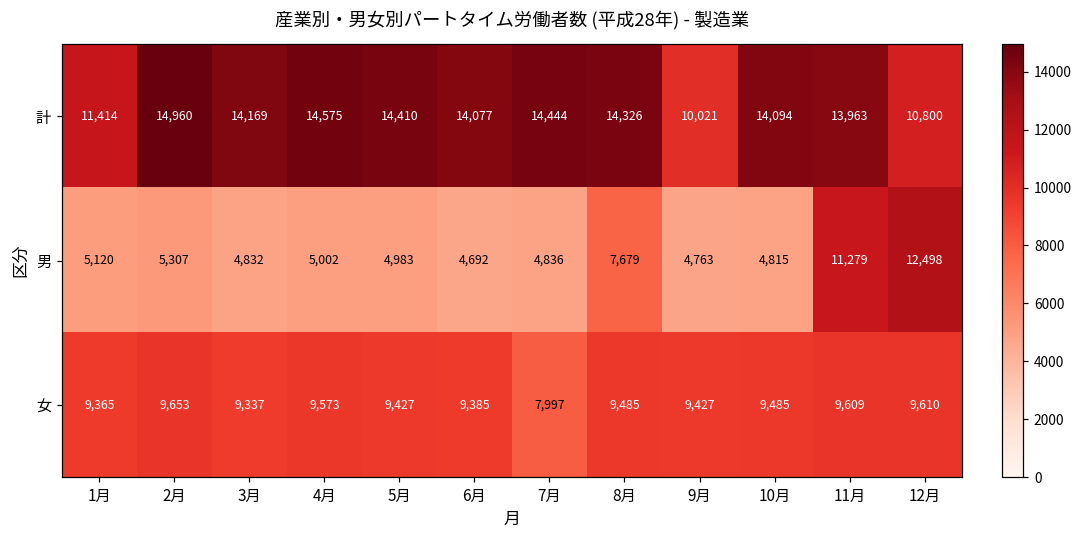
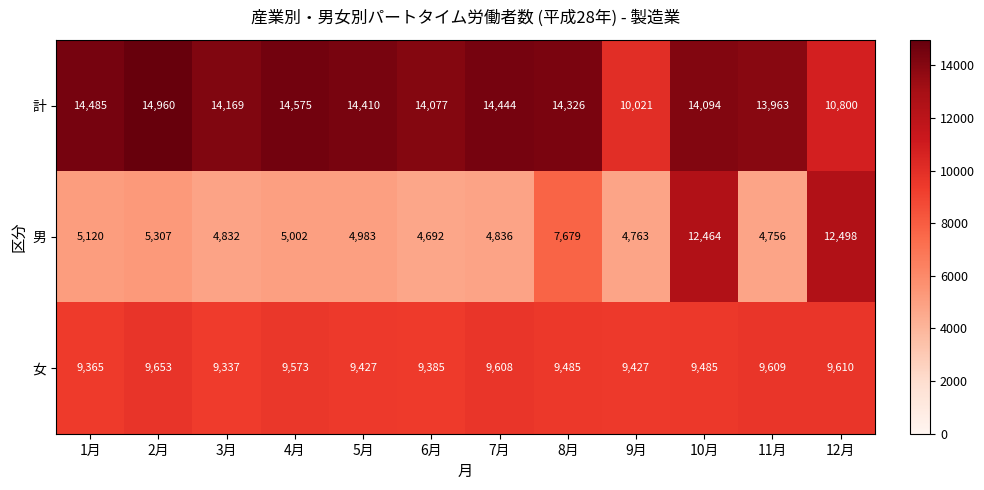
計, 1月: 11,414 -> 14,485
男, 10月: 4,815 -> 12,464
男, 11月: 11,279 -> 4,756
女, 7月: 7,997 -> 9,608
